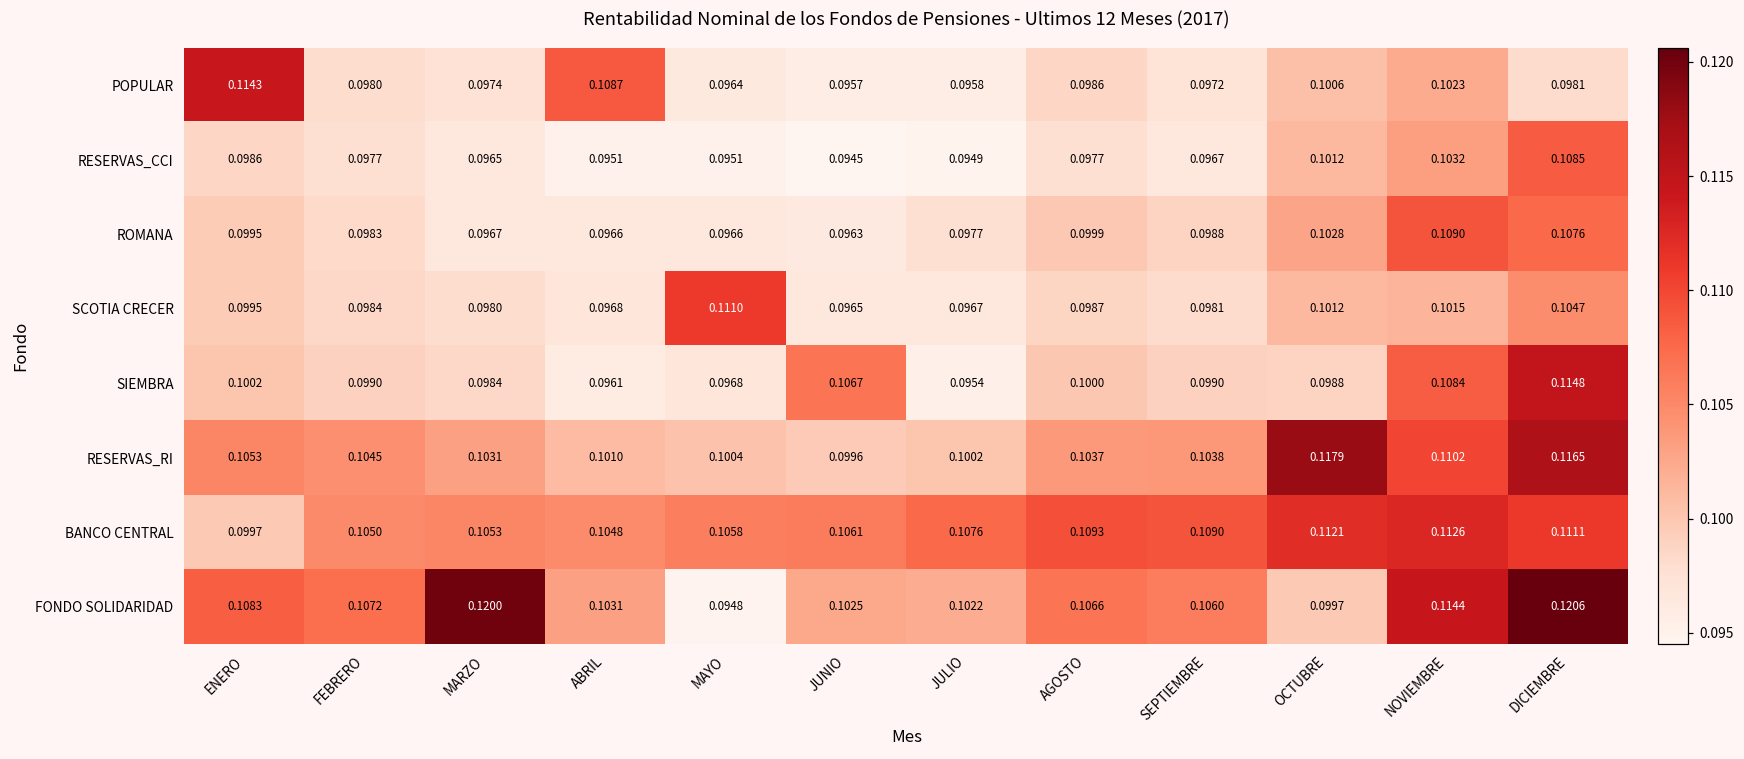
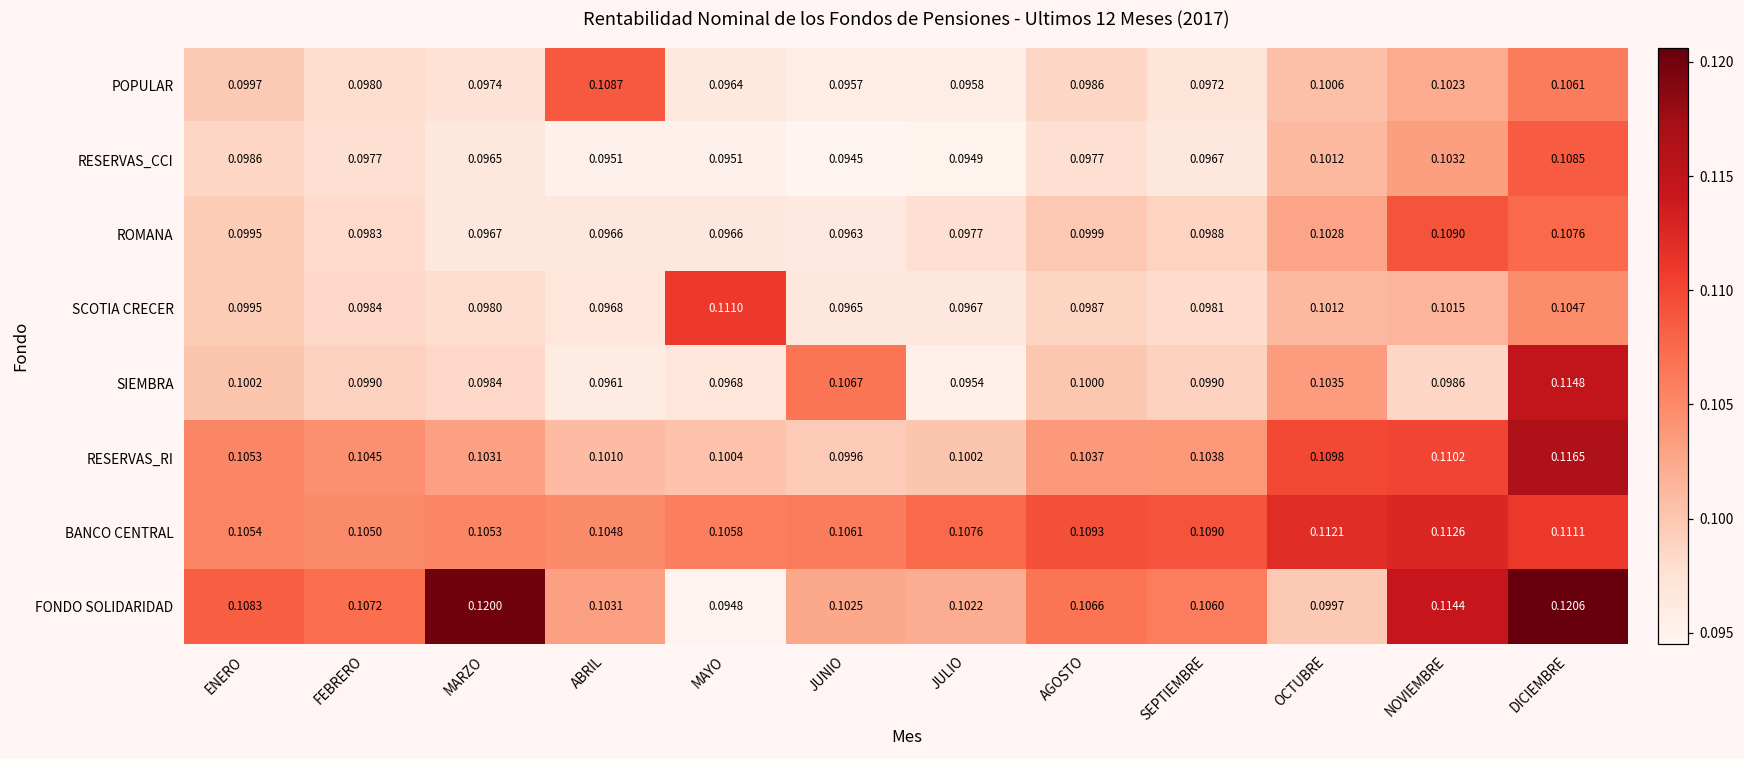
POPULAR, ENERO: 0.1143 -> 0.0997
POPULAR, DICIEMBRE: 0.0981 -> 0.1061
SIEMBRA, OCTUBRE: 0.0988 -> 0.1035
SIEMBRA, NOVIEMBRE: 0.1084 -> 0.0986
RESERVAS_RI, OCTUBRE: 0.1179 -> 0.1098
BANCO CENTRAL, ENERO: 0.0997 -> 0.1054
